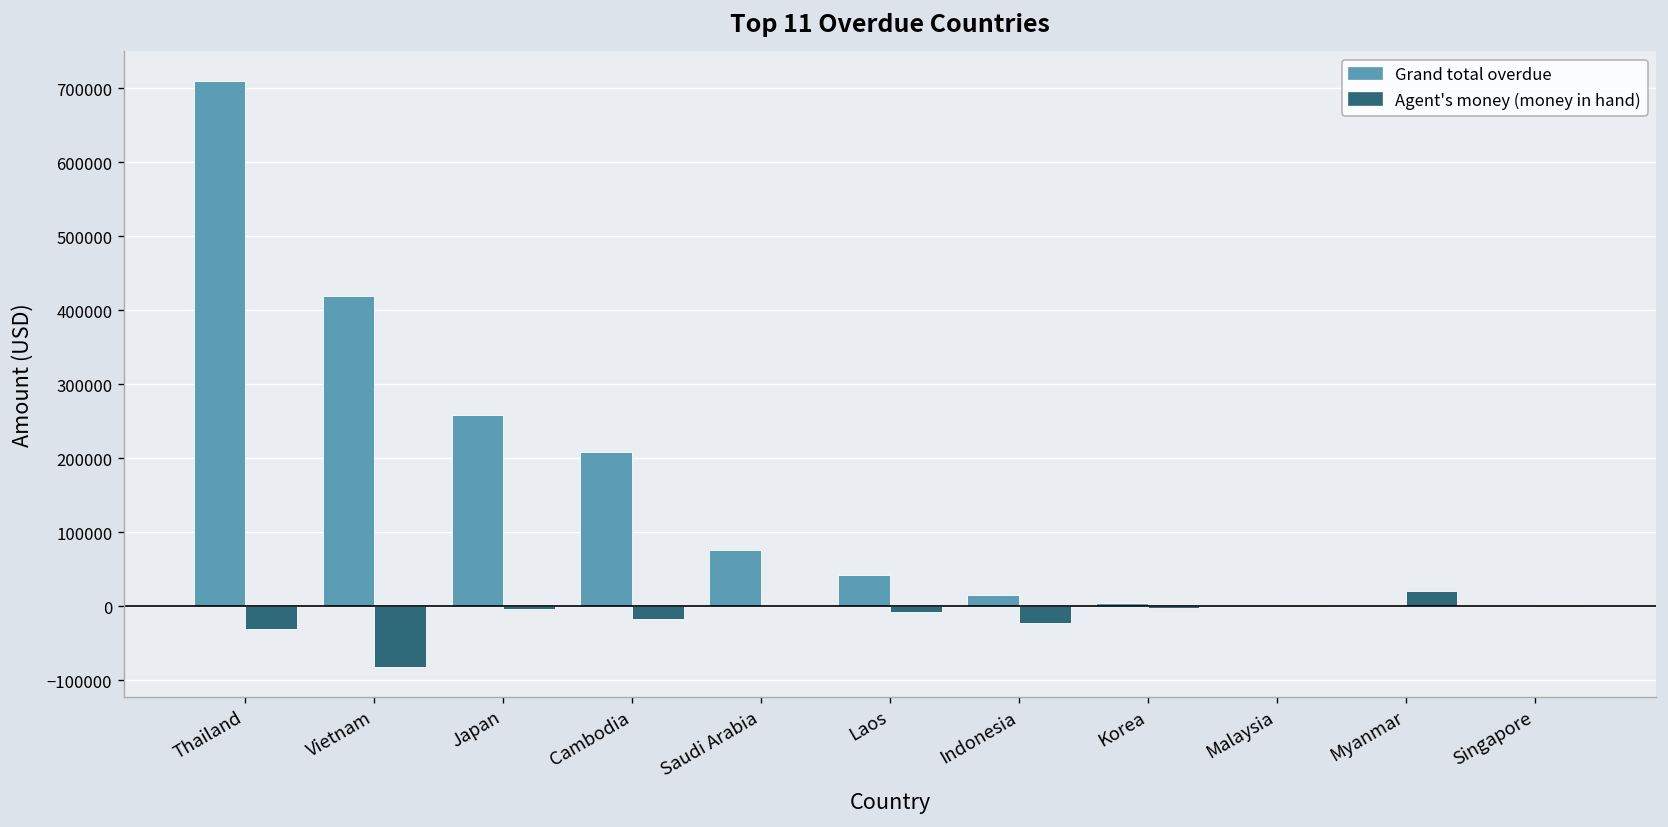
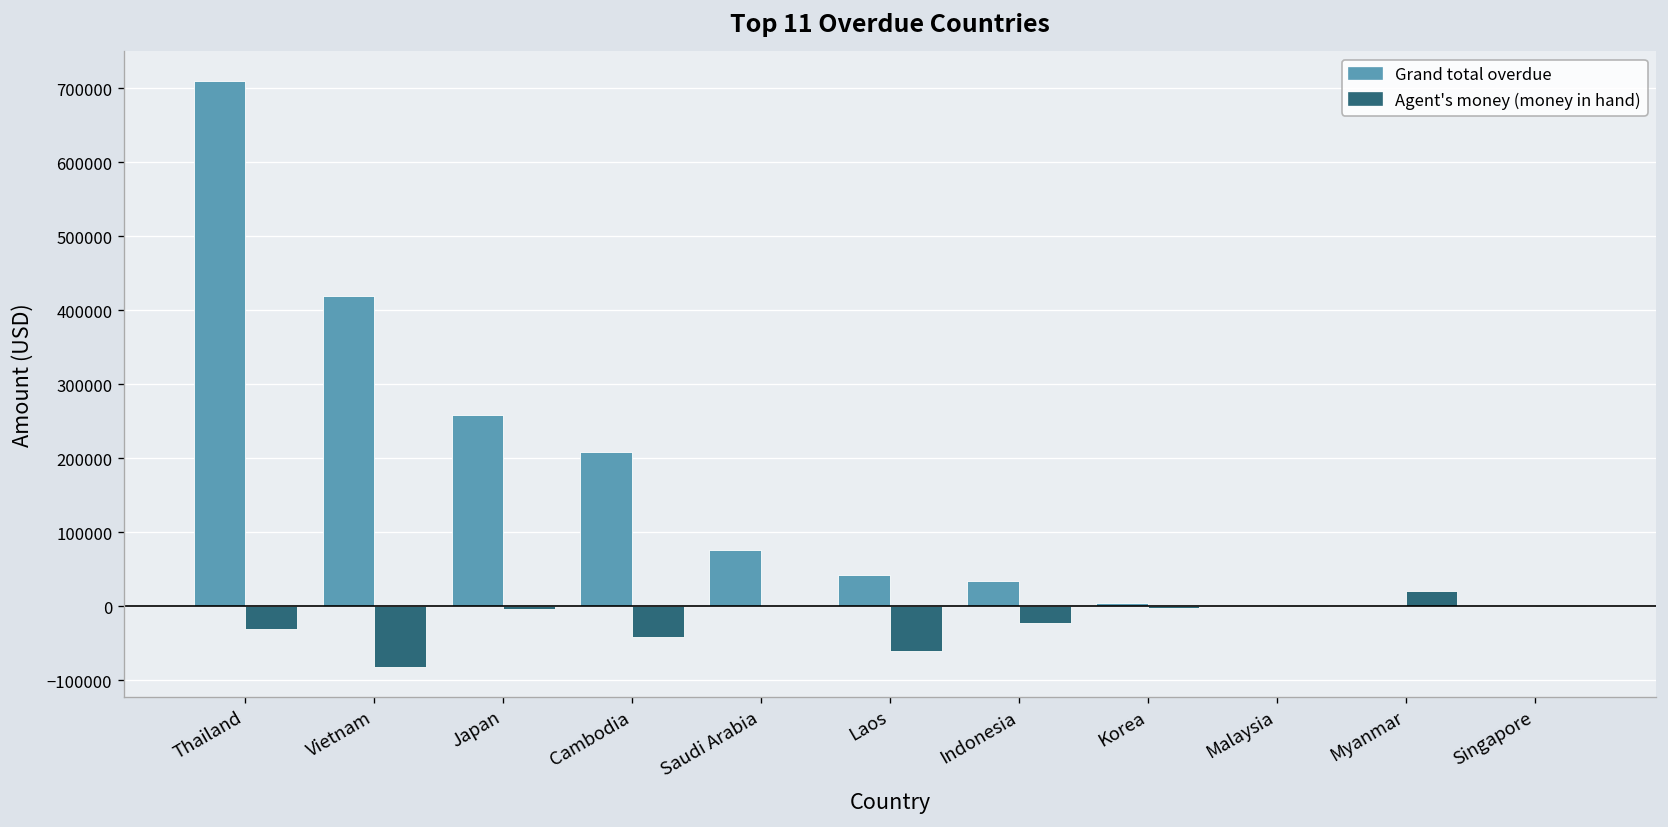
Agent's money (money in hand), Cambodia: -20000 -> -40000
Agent's money (money in hand), Laos: -10000 -> -60000
Grand total overdue, Indonesia: 20000 -> 30000
